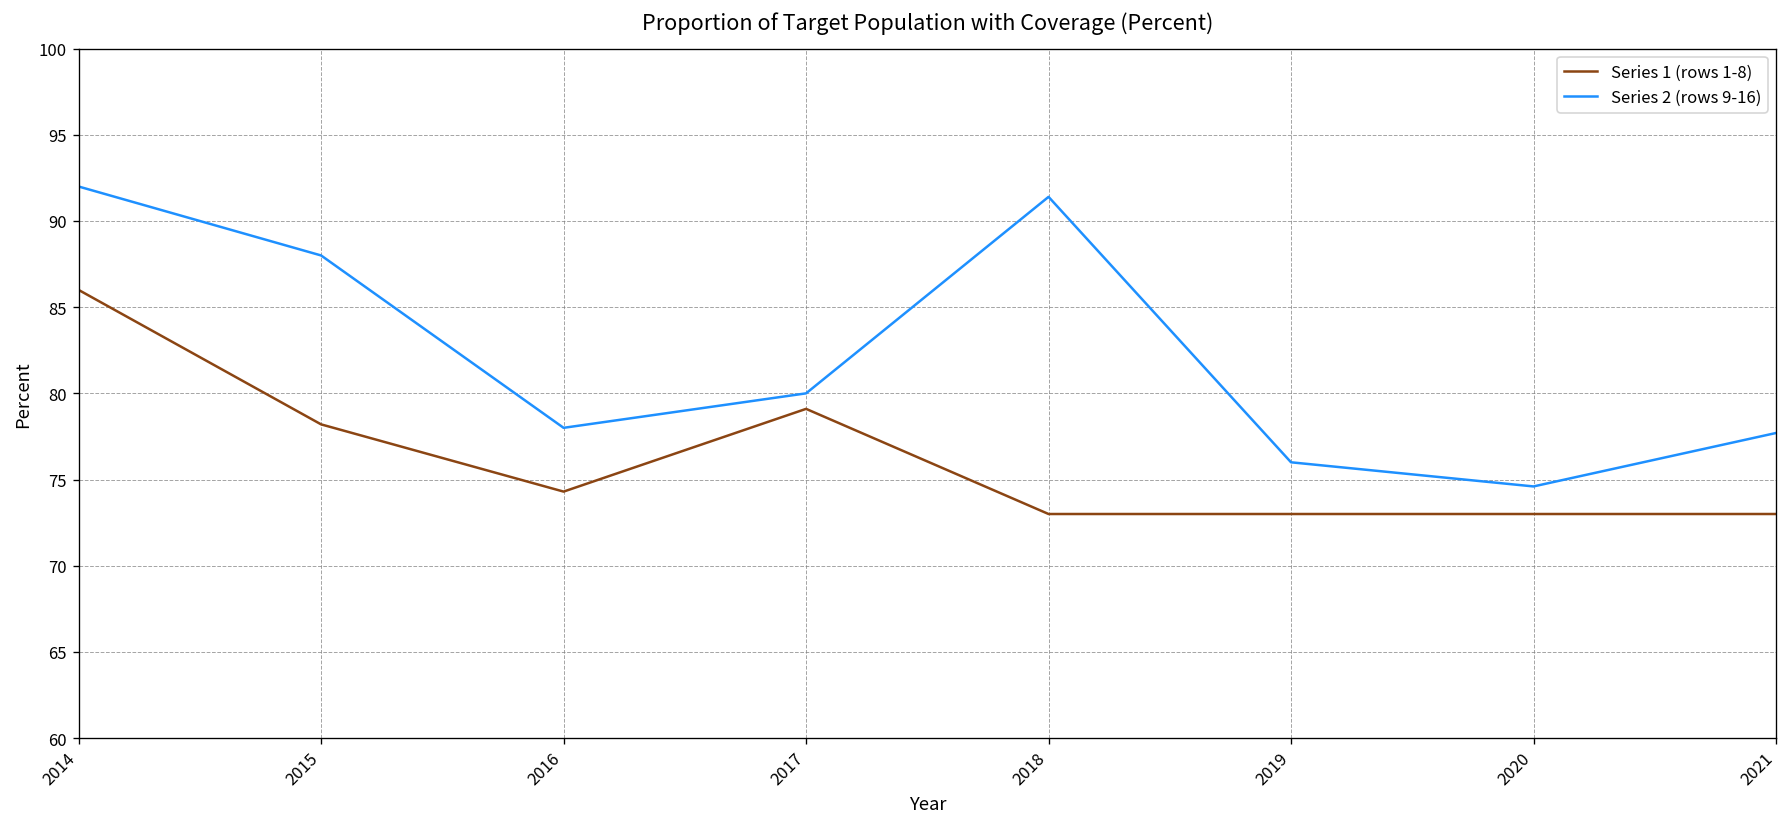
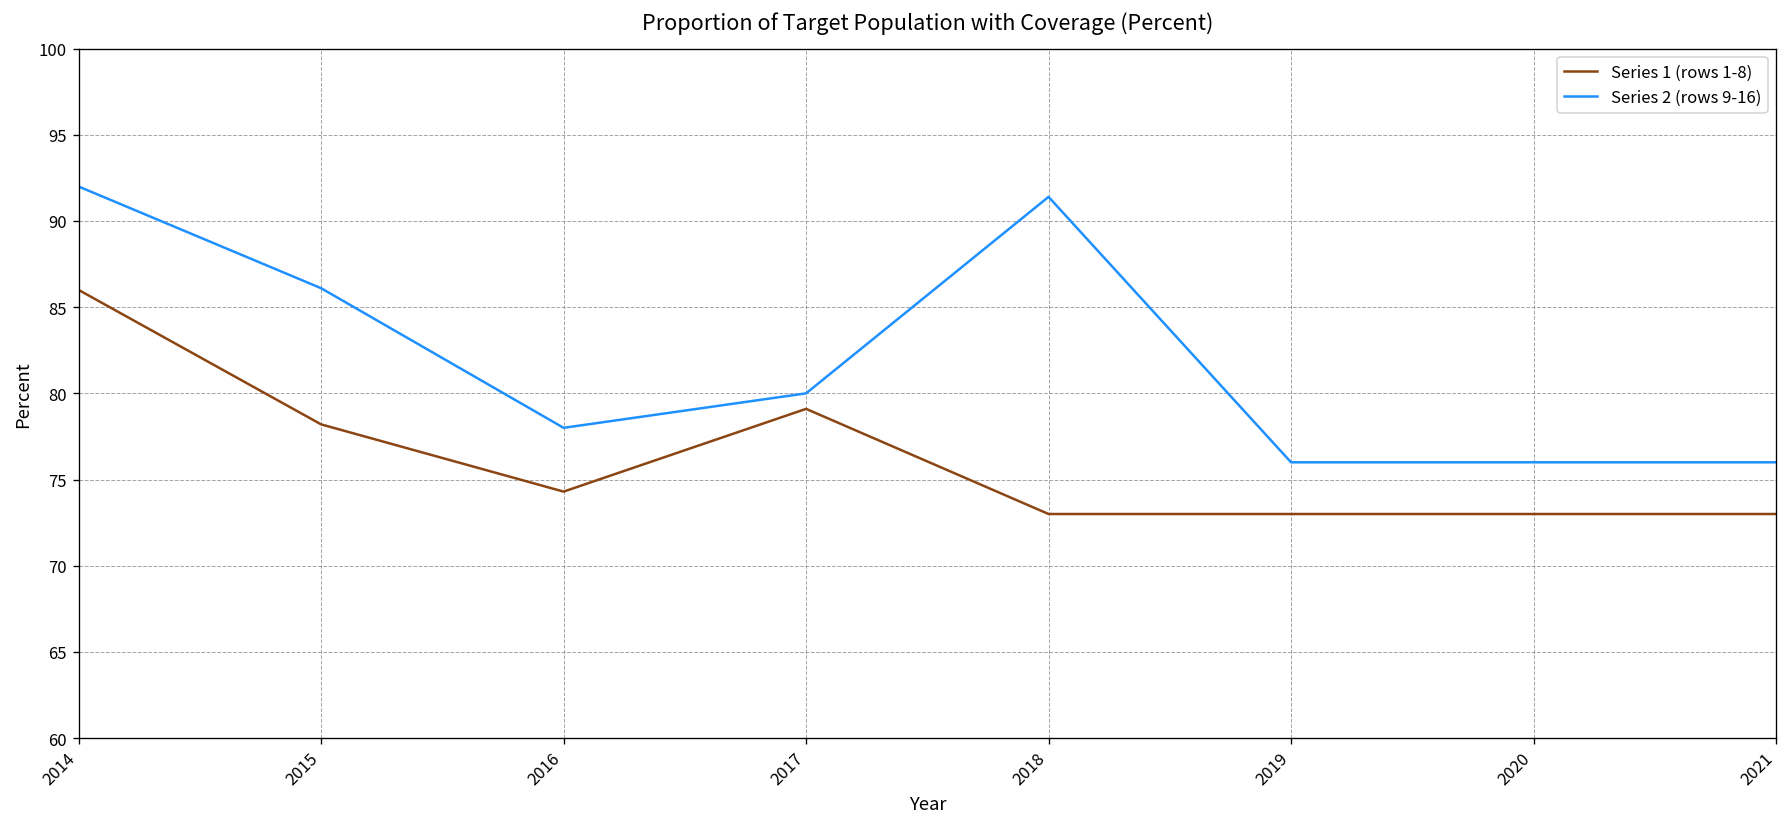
Series 2 (rows 9-16), 2015: 88.0 -> 86.1
Series 2 (rows 9-16), 2020: 74.6 -> 76.0
Series 2 (rows 9-16), 2021: 77.7 -> 76.0
